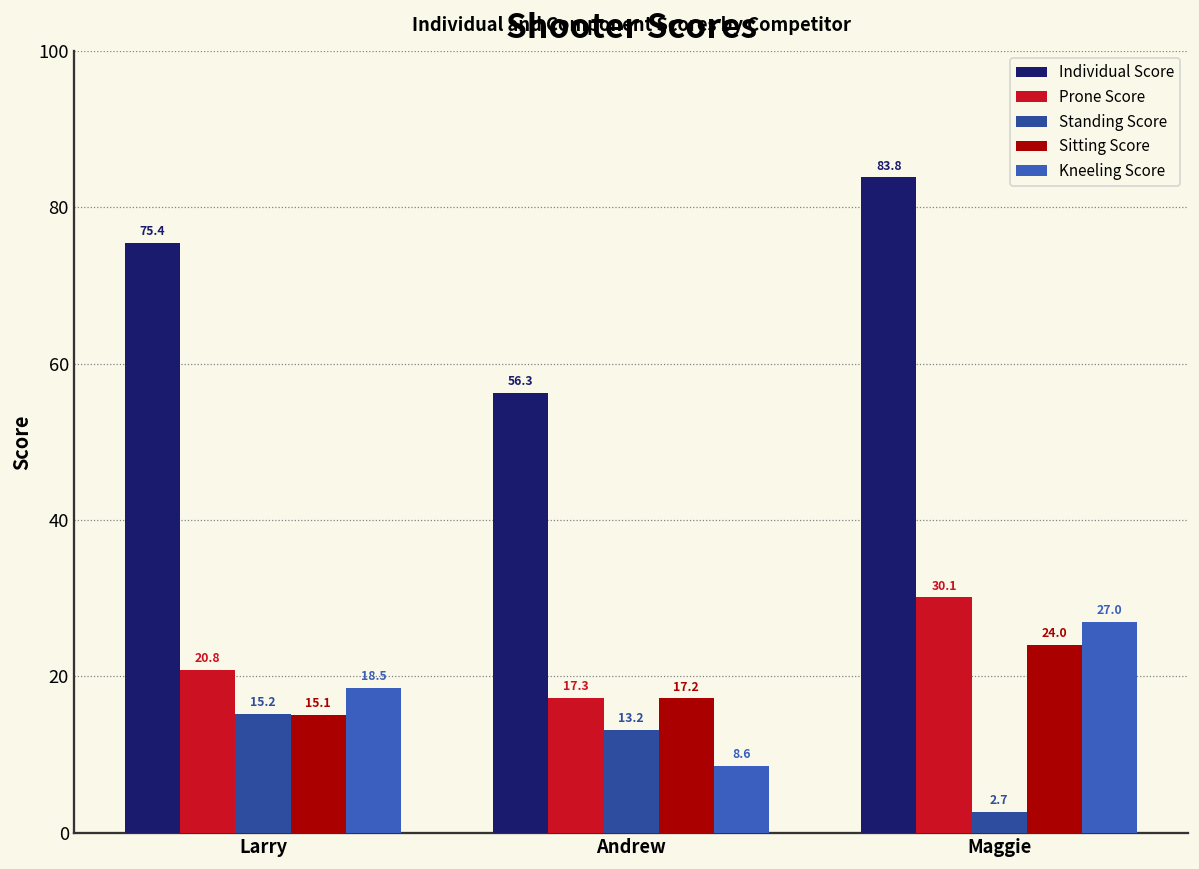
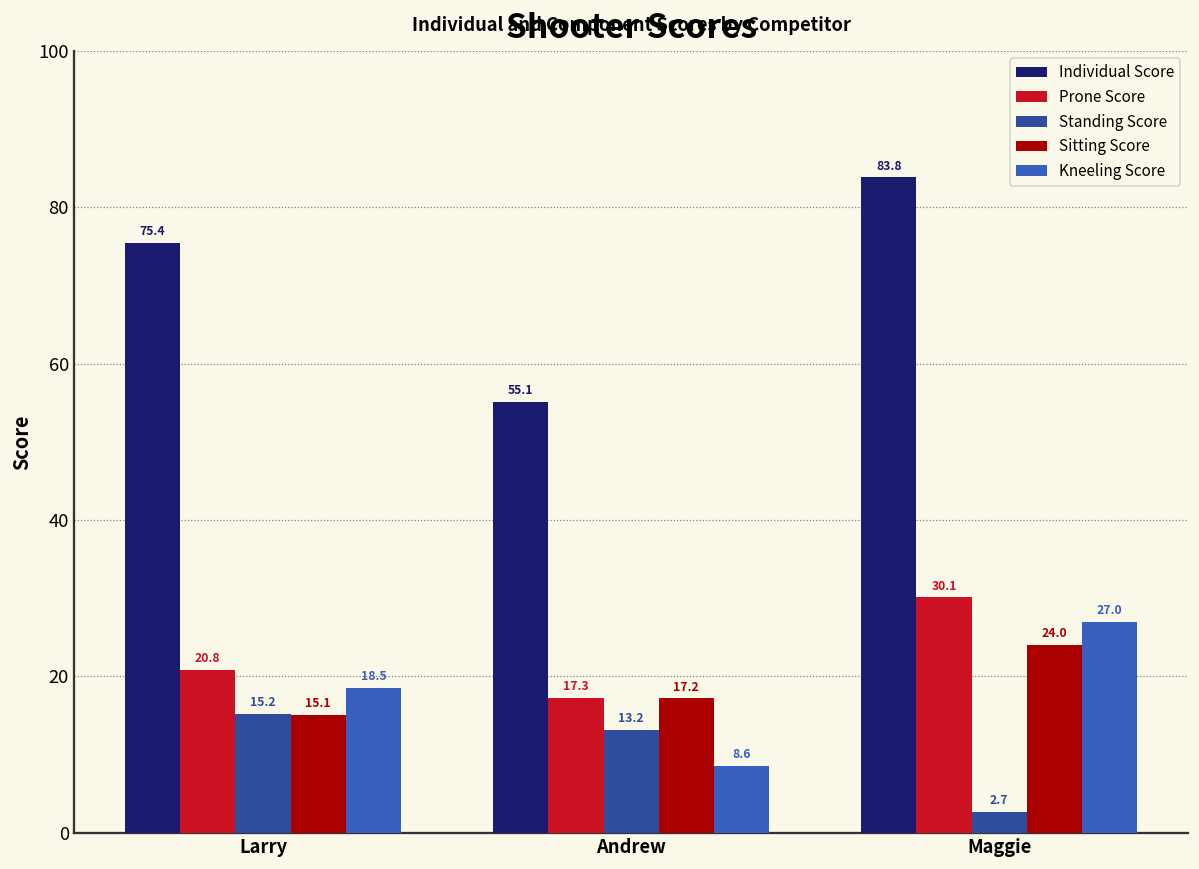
Individual Score, Andrew: 56.3 -> 55.1
